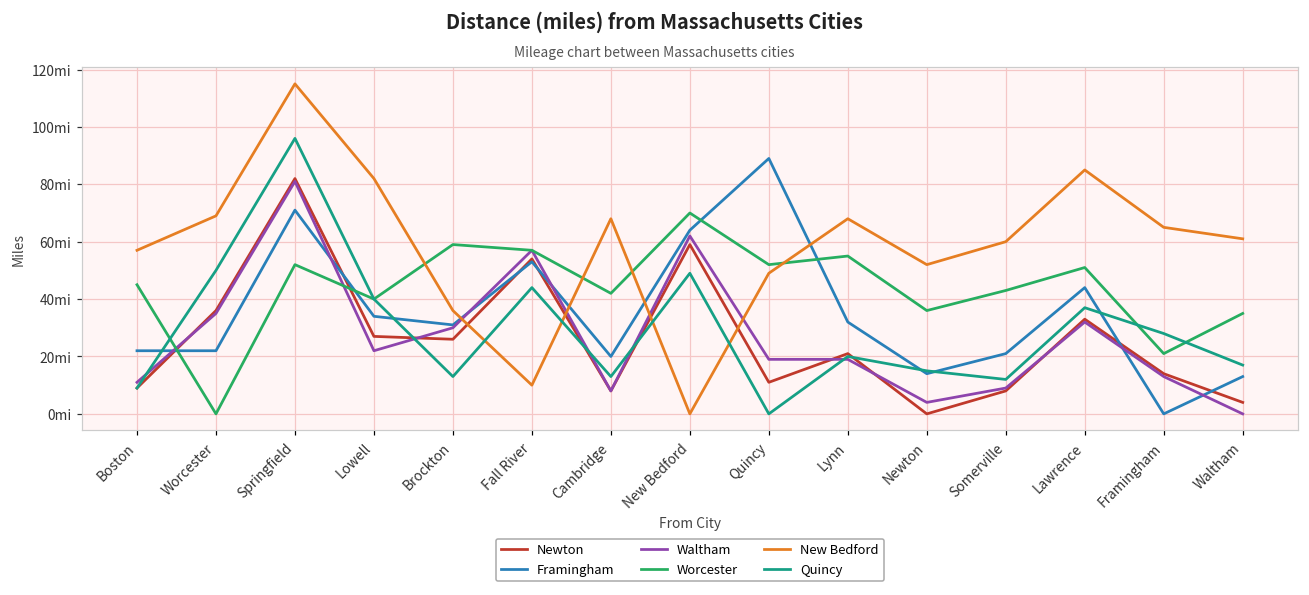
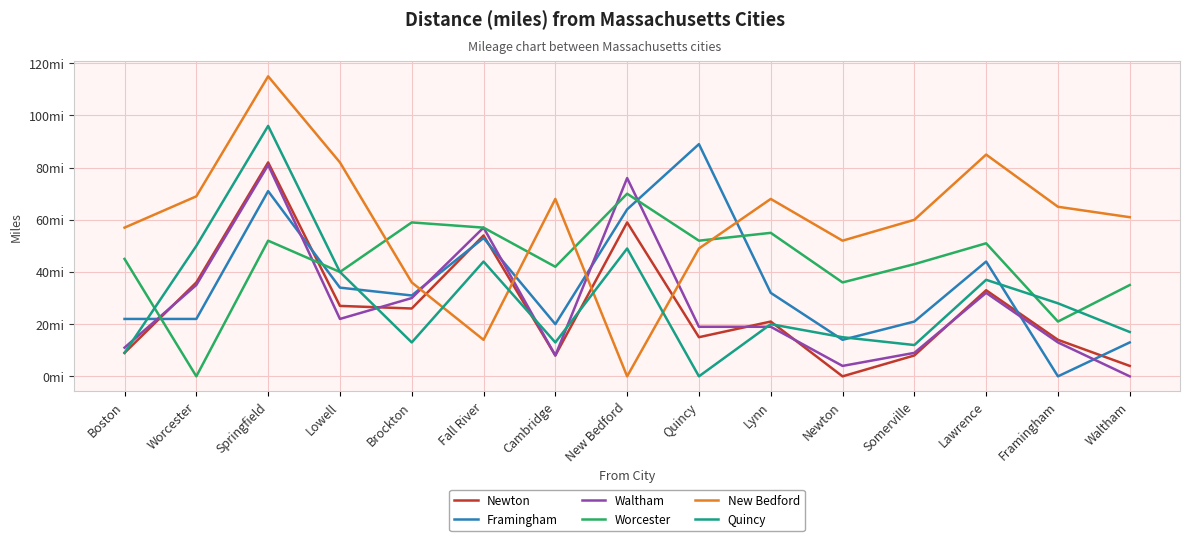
New Bedford, Fall River: 10mi -> 14mi
Waltham, New Bedford: 62mi -> 76mi
Newton, Quincy: 11mi -> 15mi
